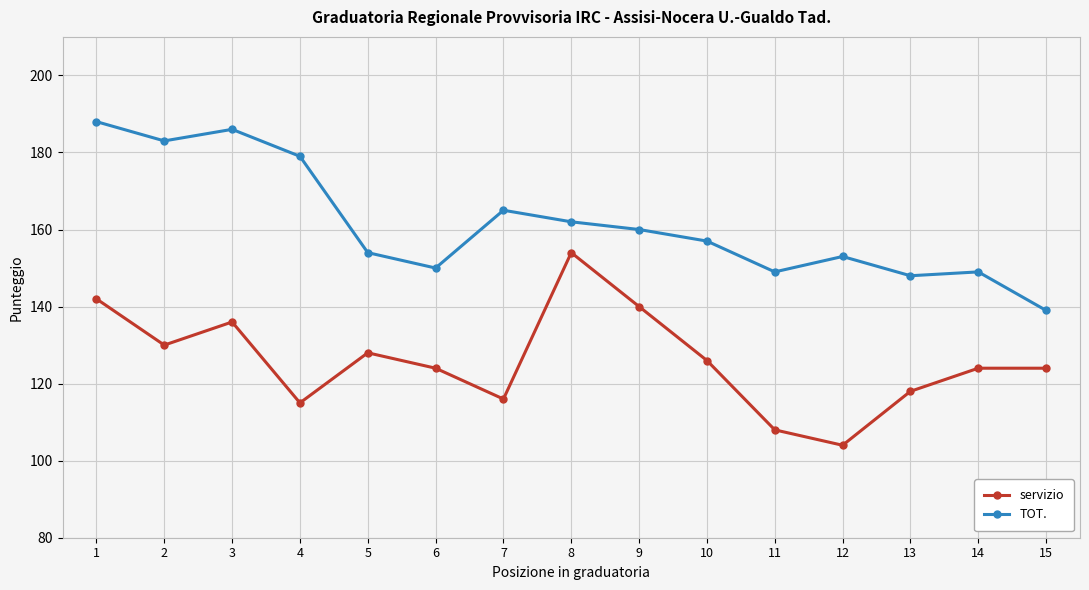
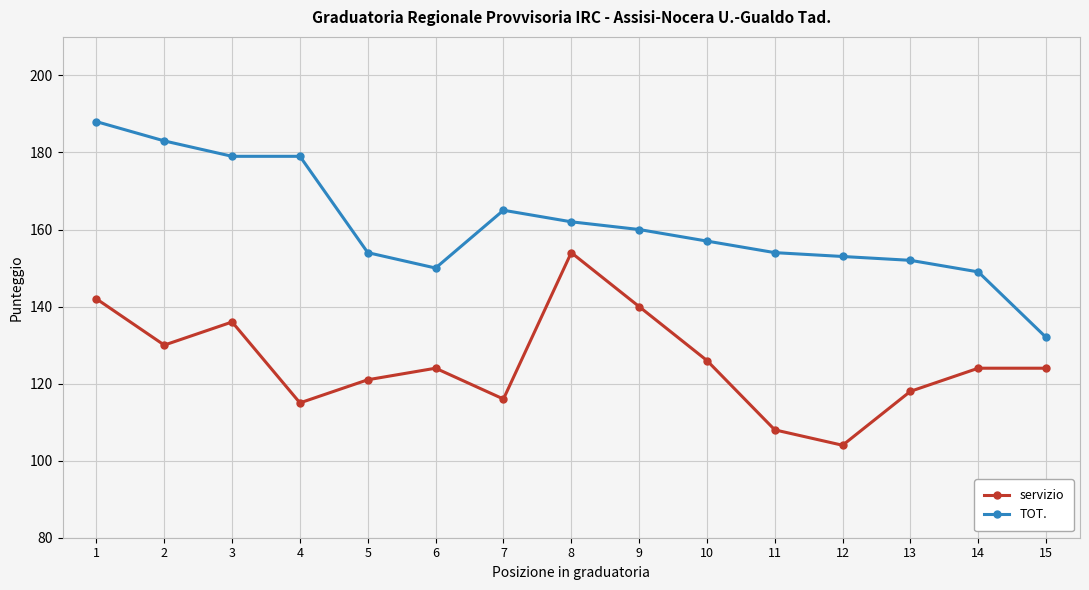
TOT., 3: 186 -> 179
servizio, 5: 128 -> 121
TOT., 11: 149 -> 154
TOT., 13: 148 -> 152
TOT., 15: 139 -> 132
